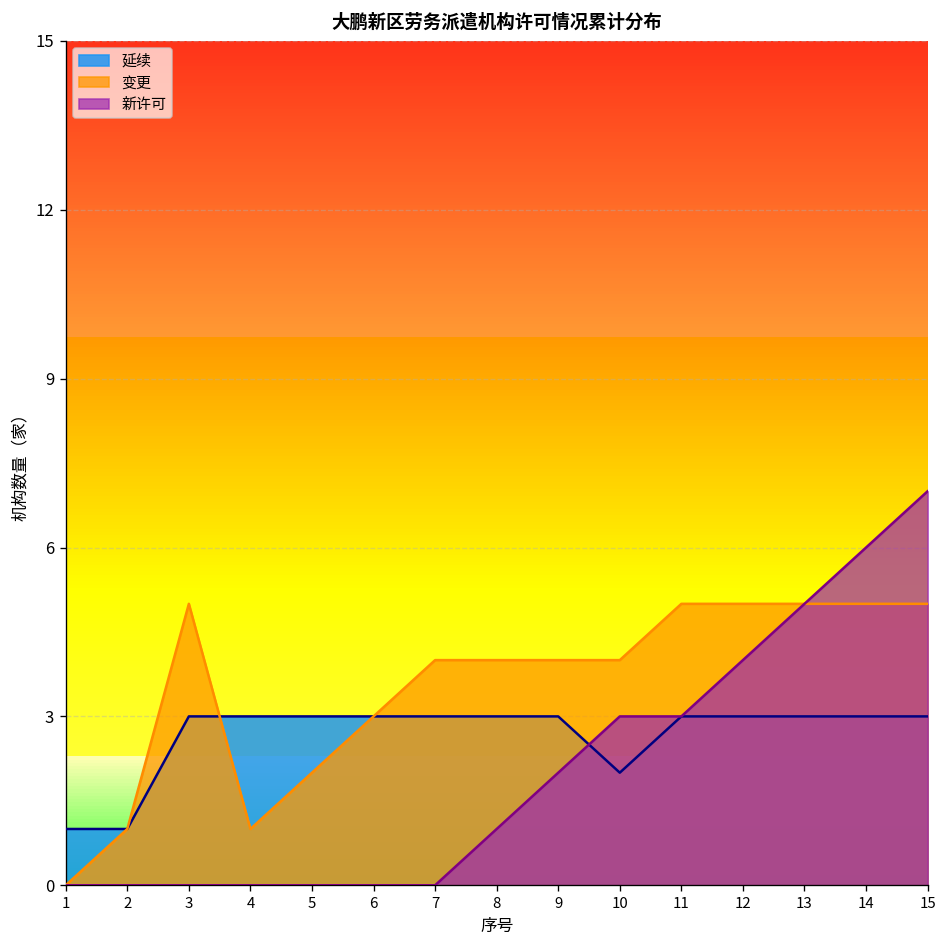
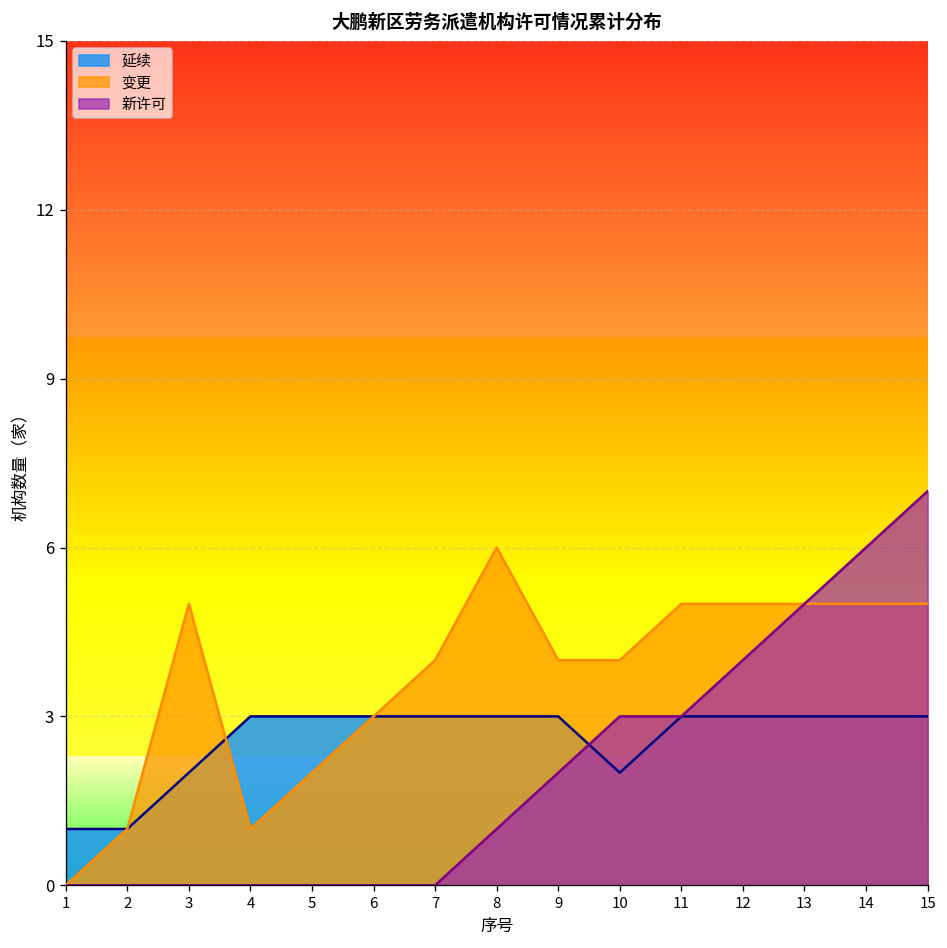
延续, 3: 3 -> 2
变更, 8: 4 -> 6
